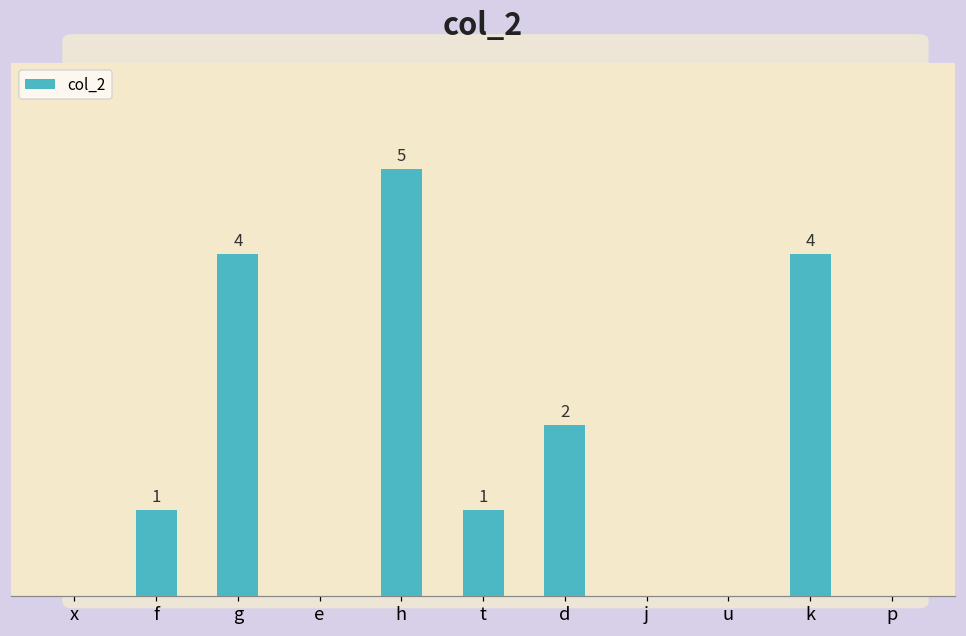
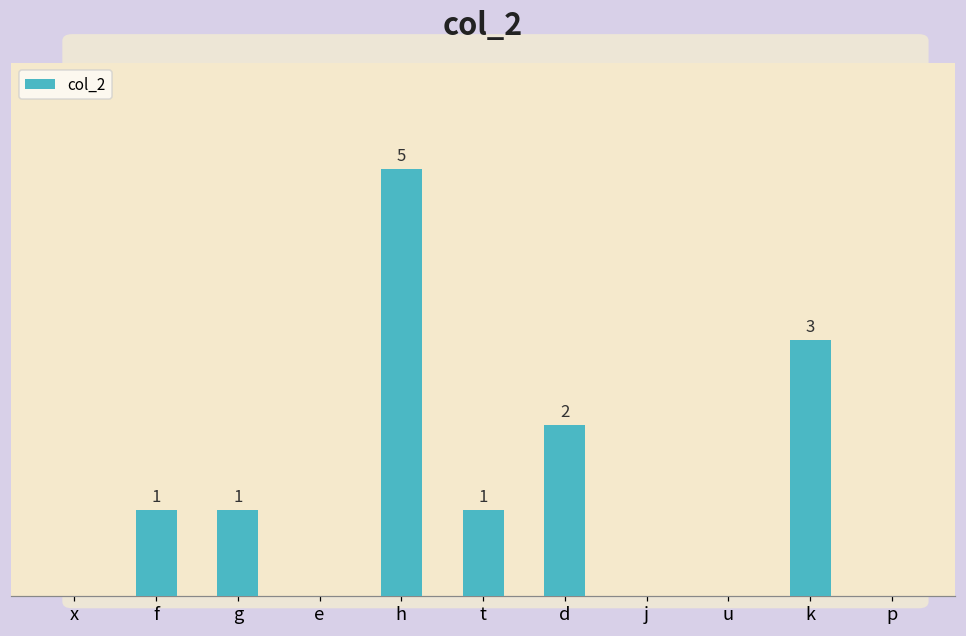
g: 4 -> 1
k: 4 -> 3
